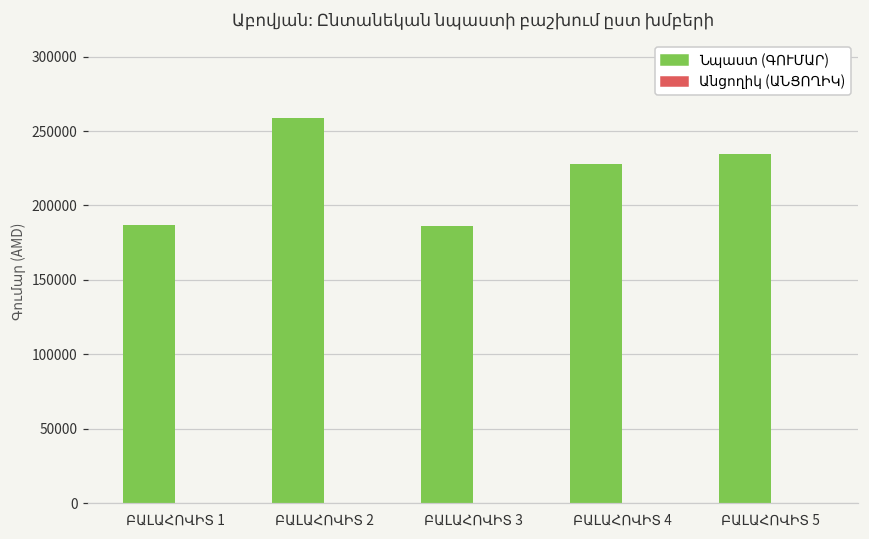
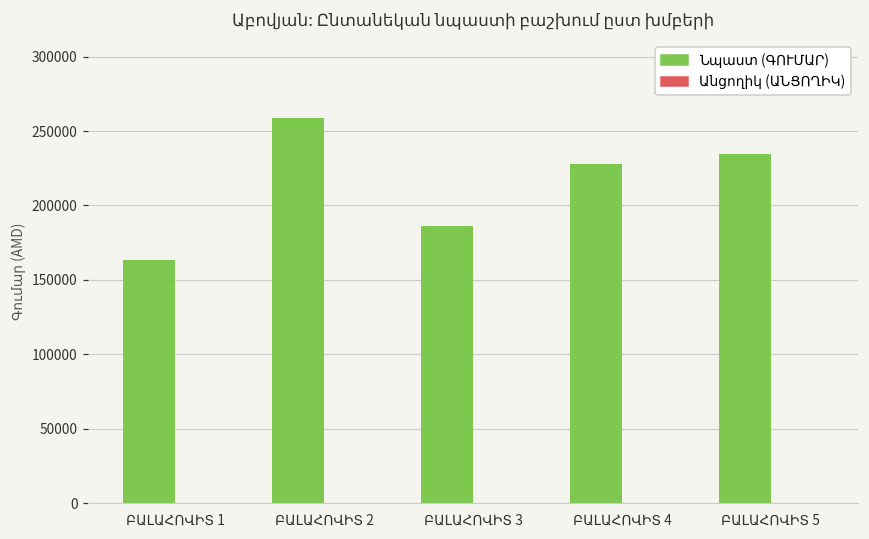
Նպաստ (ԳՈՒՄԱՐ), ԲԱԼԱՀՈՎԻՏ 1: 187000 -> 164000
